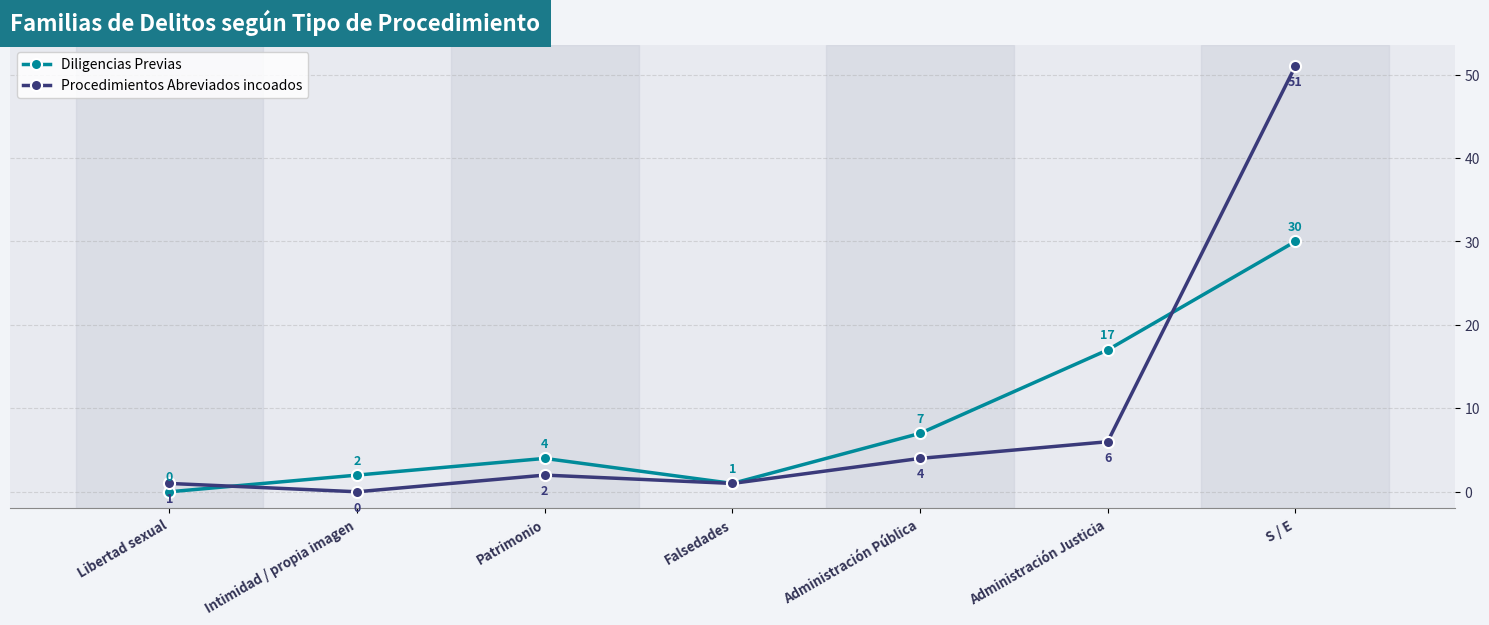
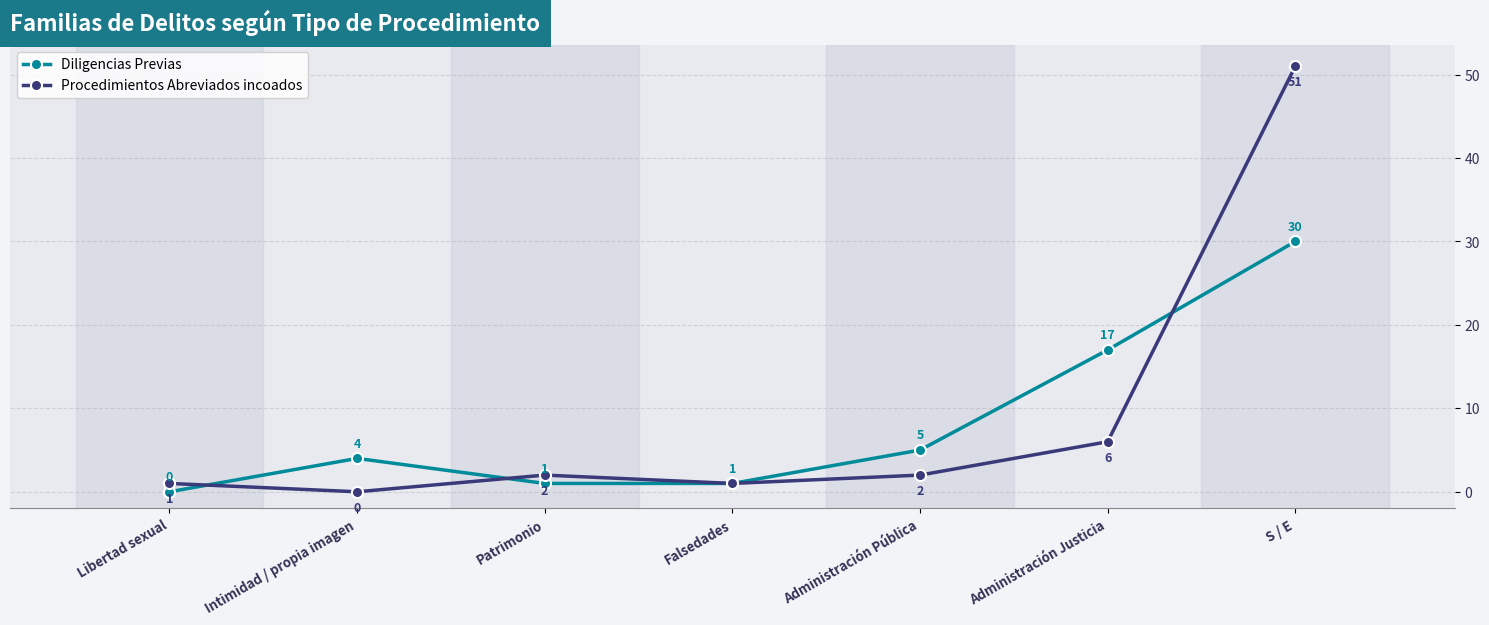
Diligencias Previas, Intimidad / propia imagen: 2 -> 4
Diligencias Previas, Patrimonio: 4 -> 1
Diligencias Previas, Administración Pública: 7 -> 5
Procedimientos Abreviados incoados, Administración Pública: 4 -> 2
